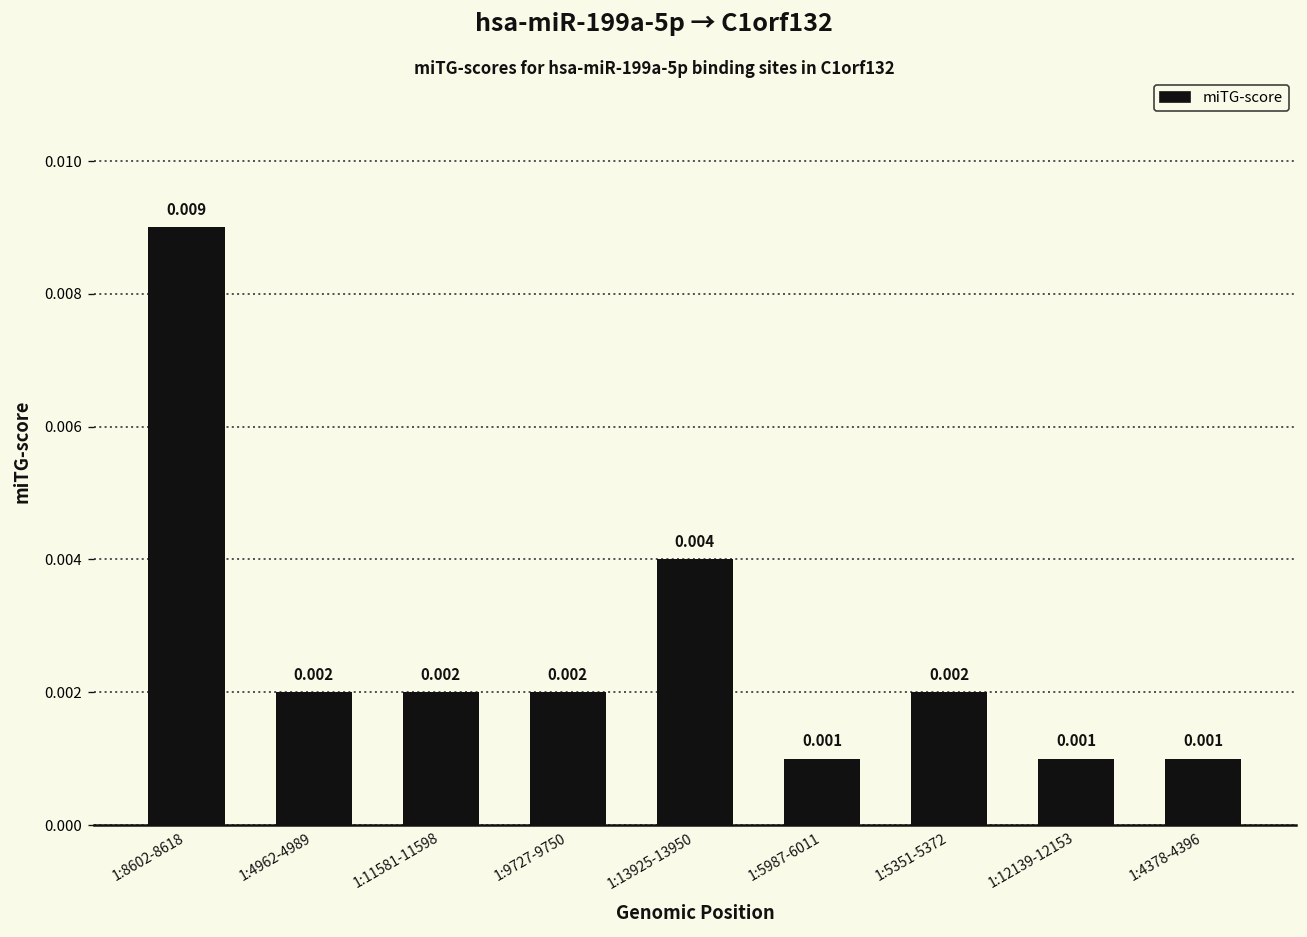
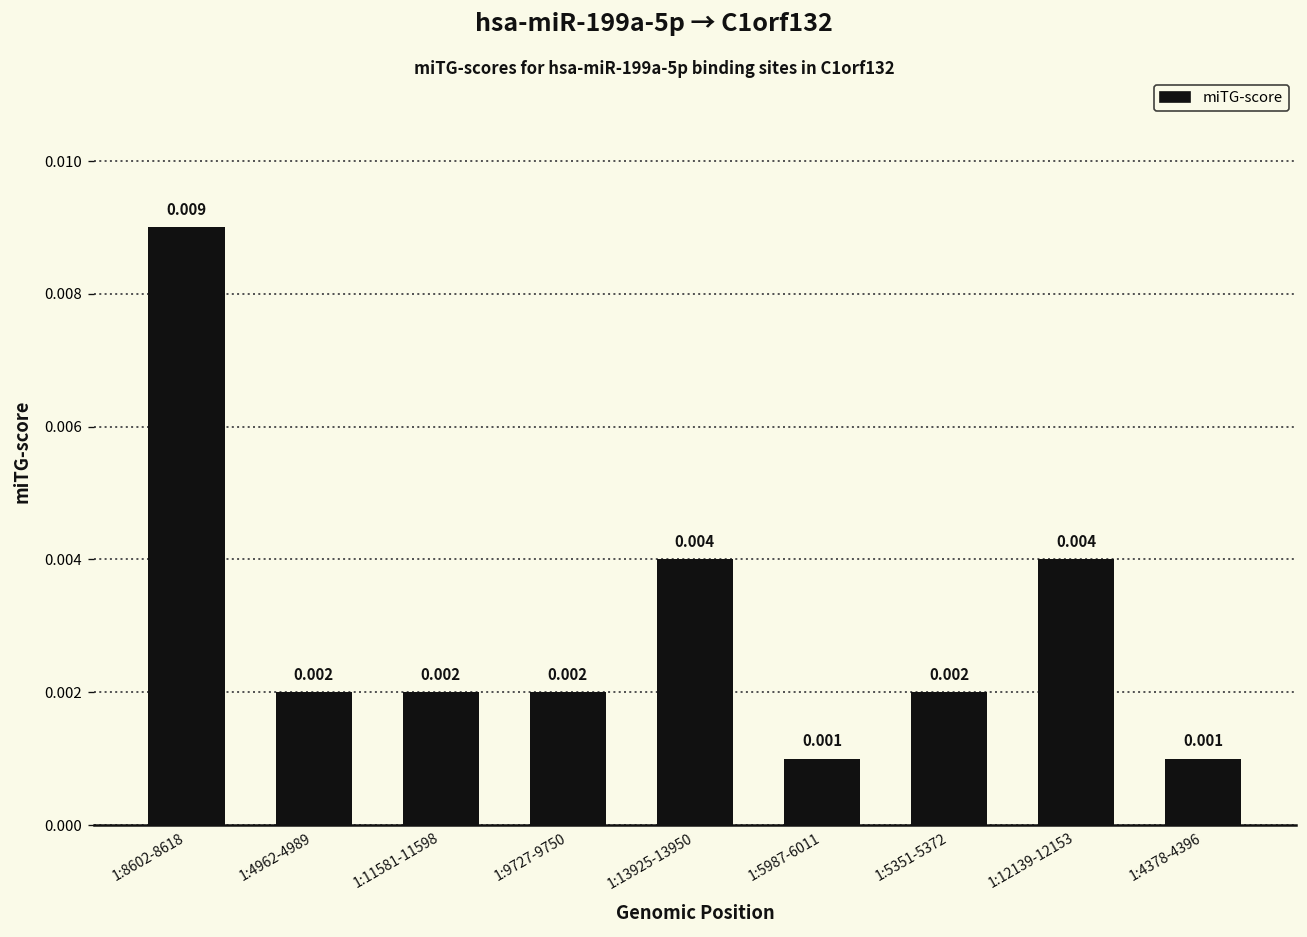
1:12139-12153: 0.001 -> 0.004
